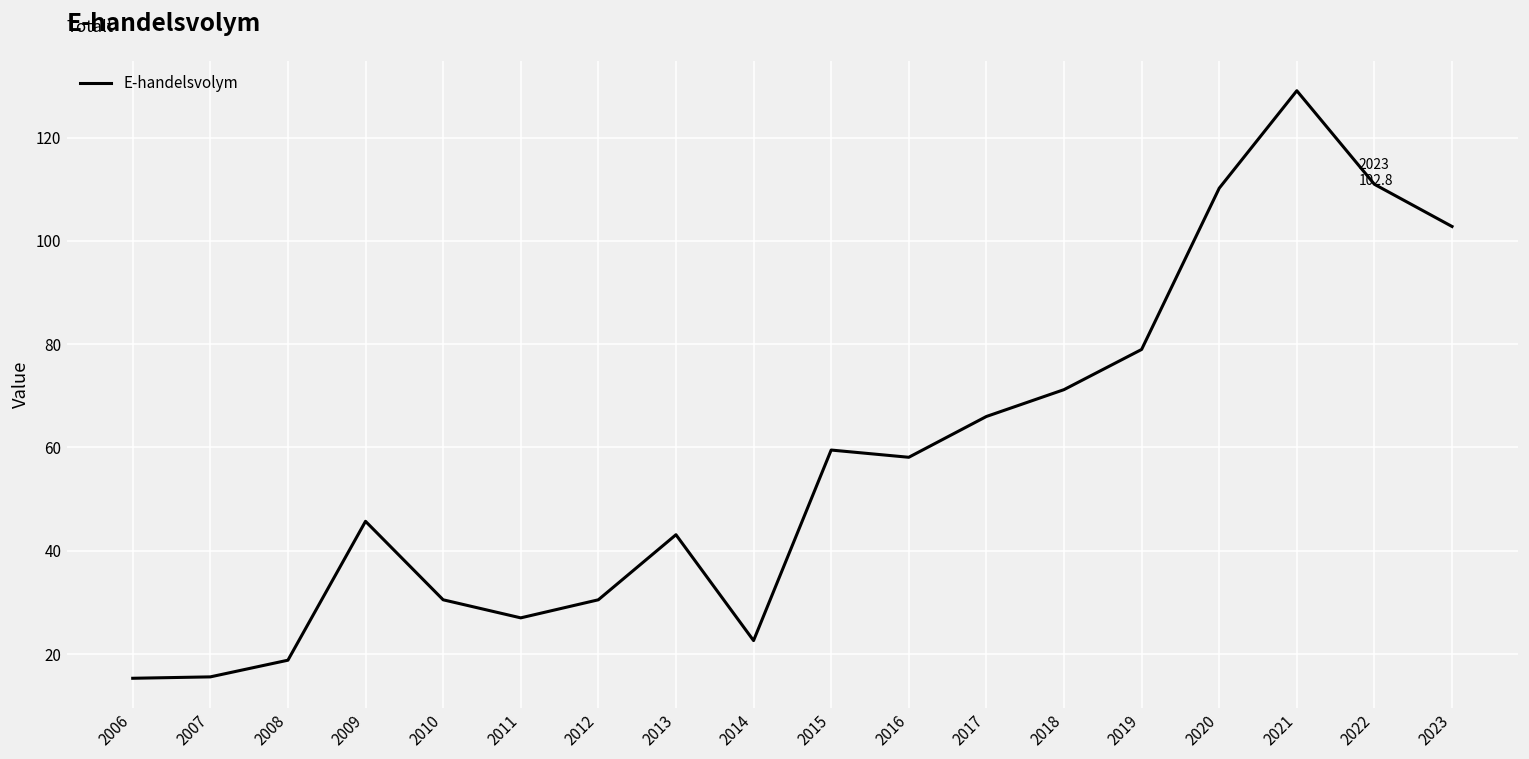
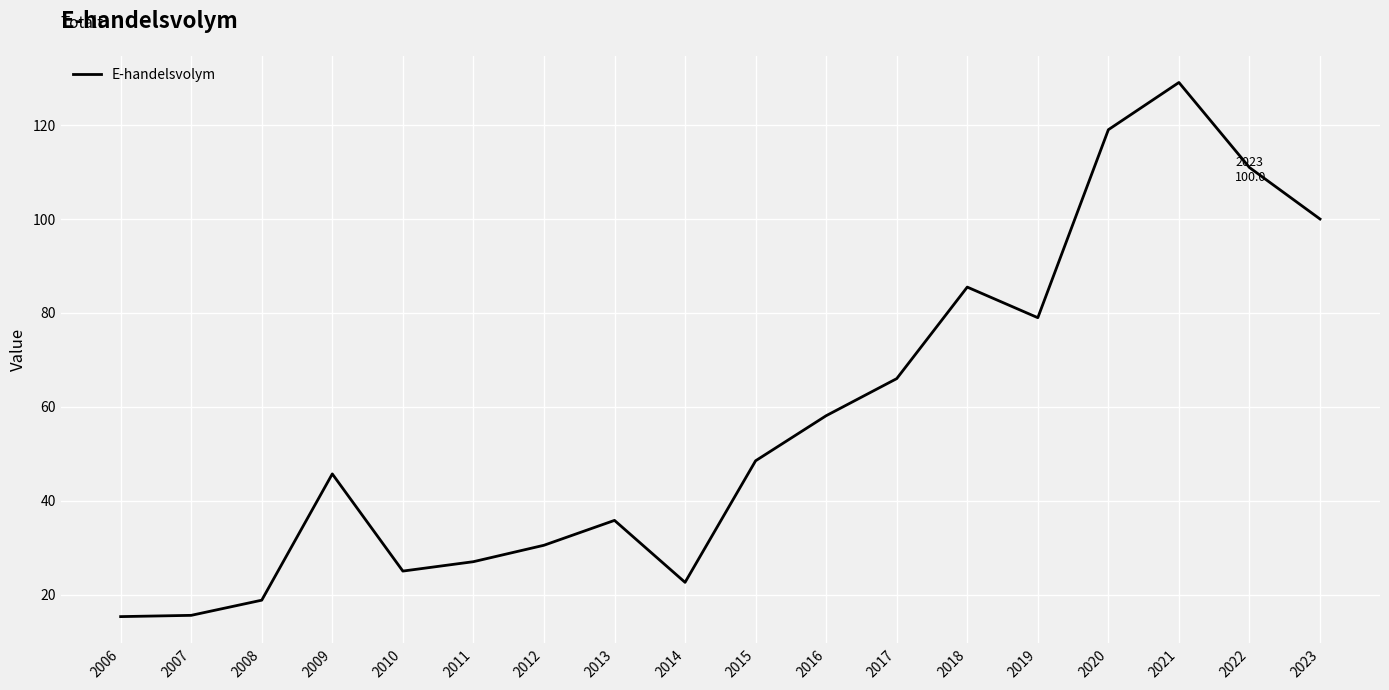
2010: 31 -> 25
2013: 43 -> 36
2015: 60 -> 49
2018: 71 -> 86
2020: 110 -> 119
2023: 102.8 -> 100.0
